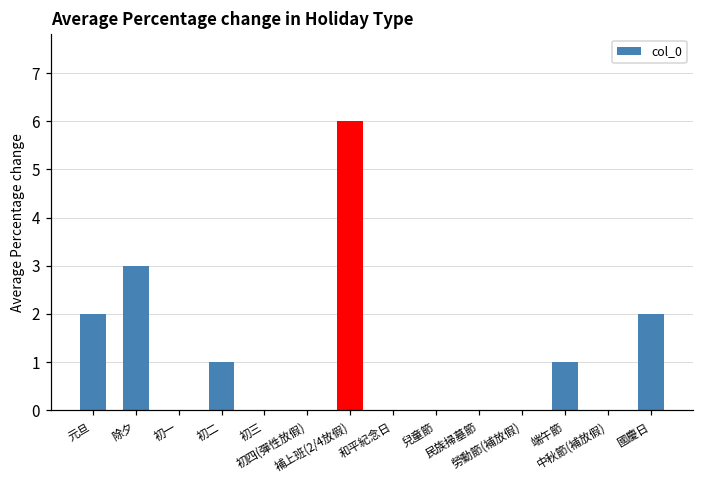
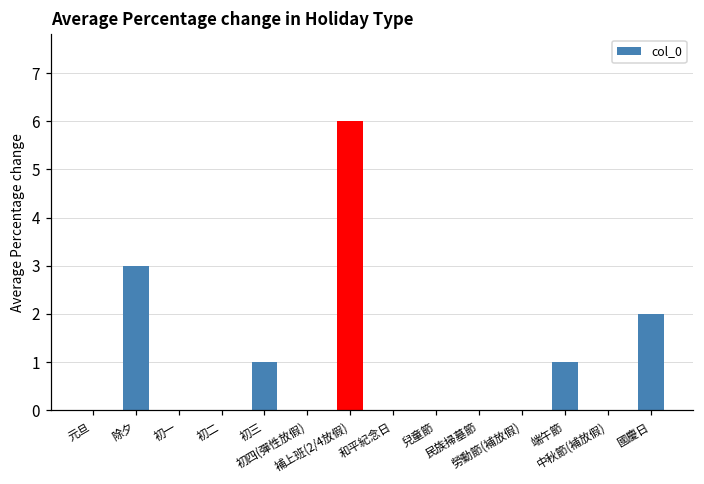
元旦: 2 -> 0
初二: 1 -> 0
初三: 0 -> 1
